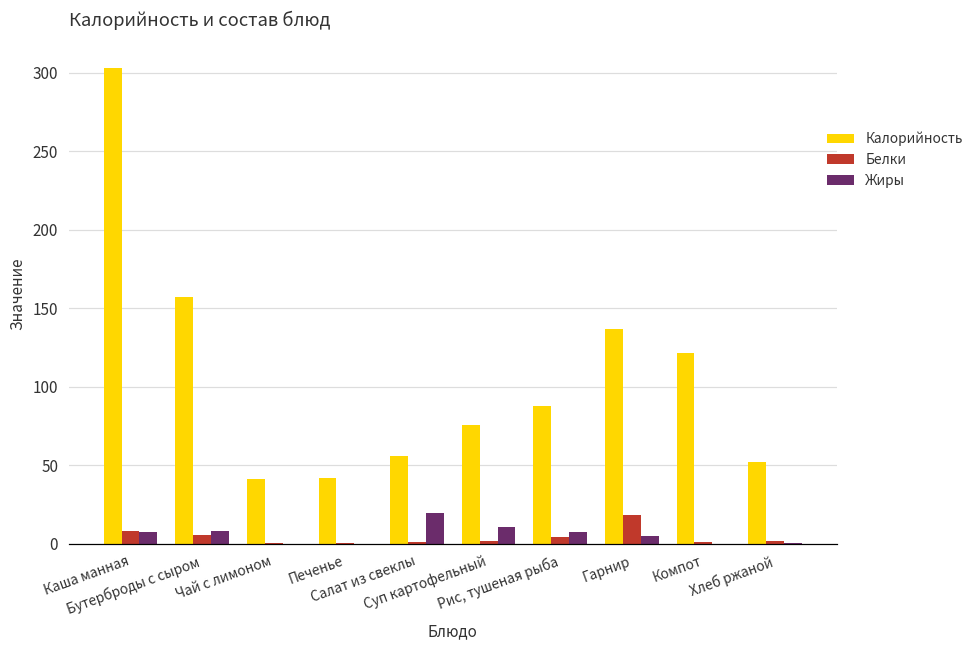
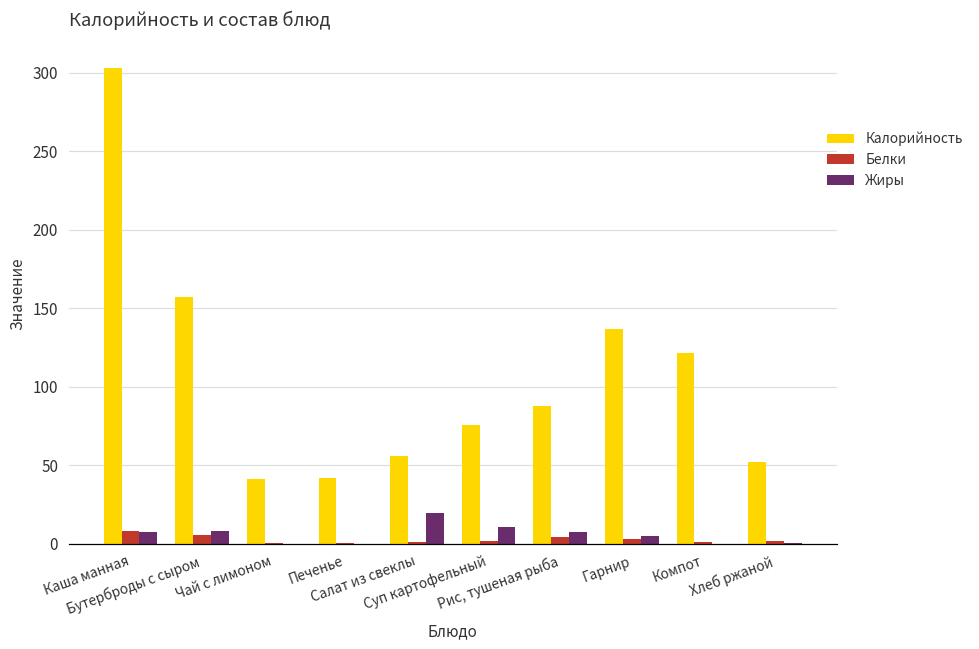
Белки, Гарнир: 18 -> 3
